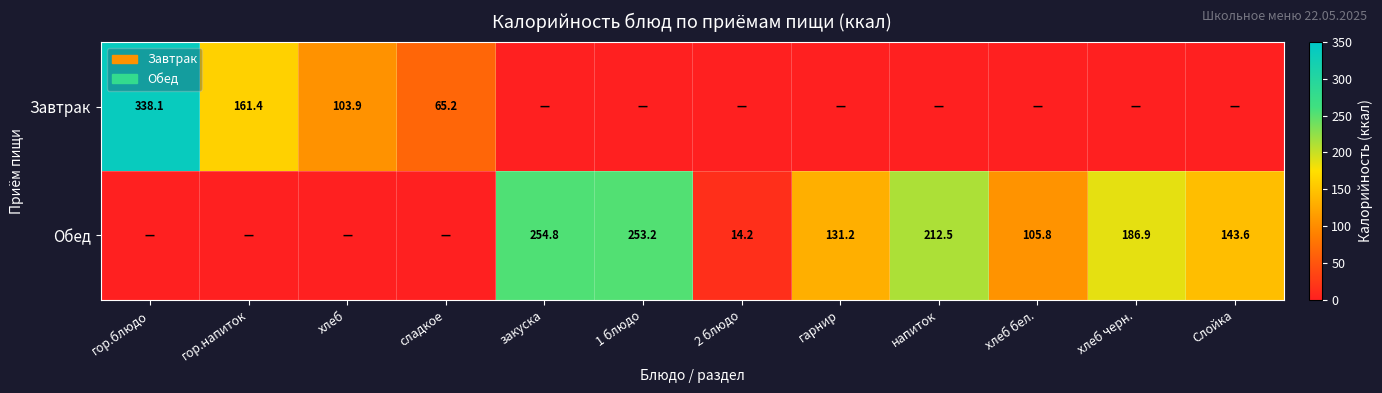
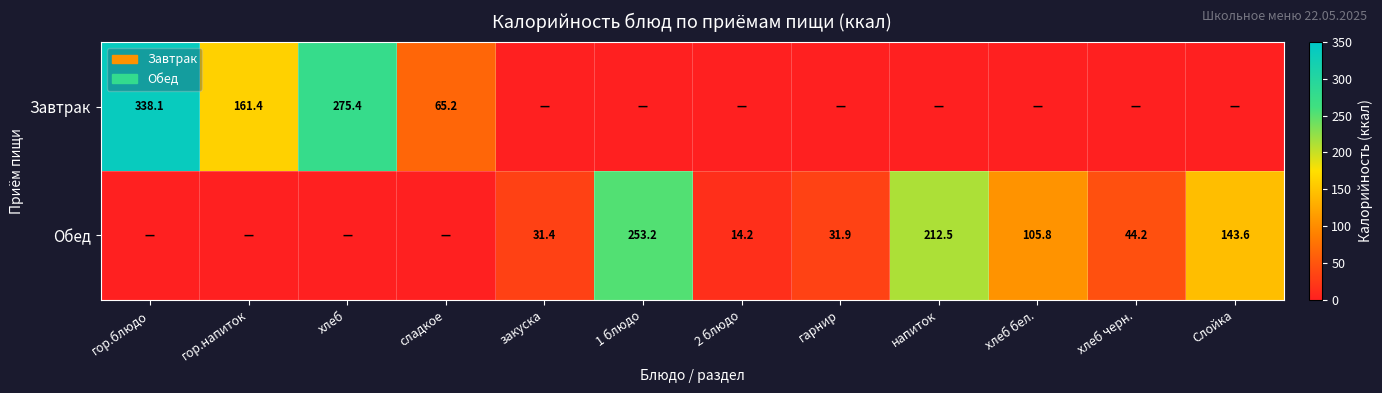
Завтрак, хлеб: 103.9 -> 275.4
Обед, закуска: 254.8 -> 31.4
Обед, гарнир: 131.2 -> 31.9
Обед, хлеб черн.: 186.9 -> 44.2
